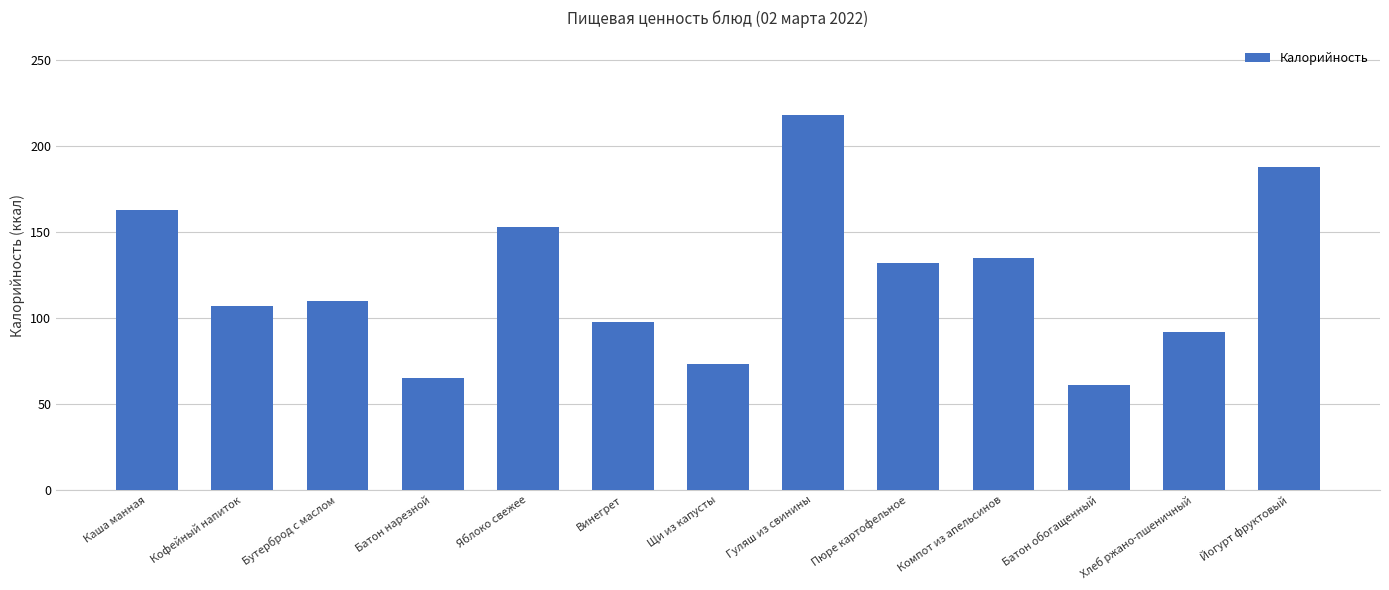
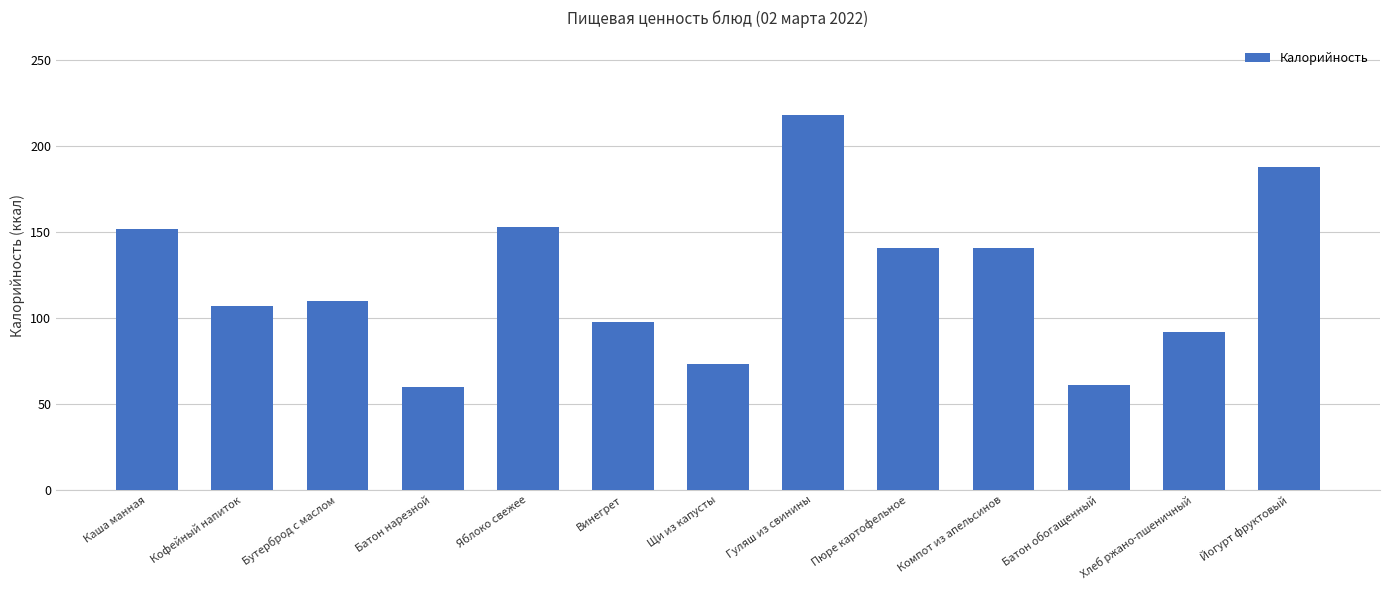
Каша манная: 163 -> 152
Батон нарезной: 65 -> 60
Пюре картофельное: 132 -> 141
Компот из апельсинов: 135 -> 141
